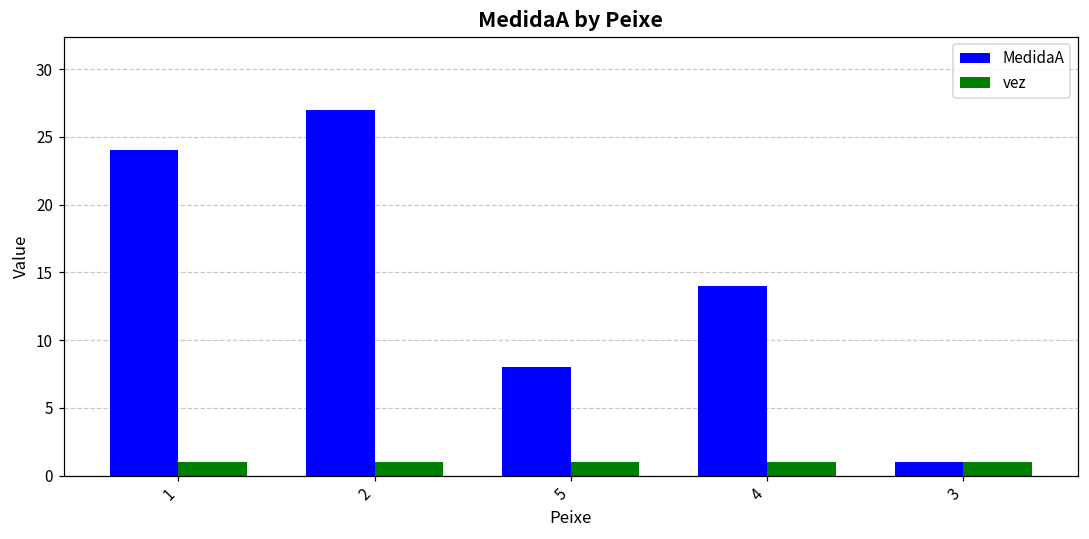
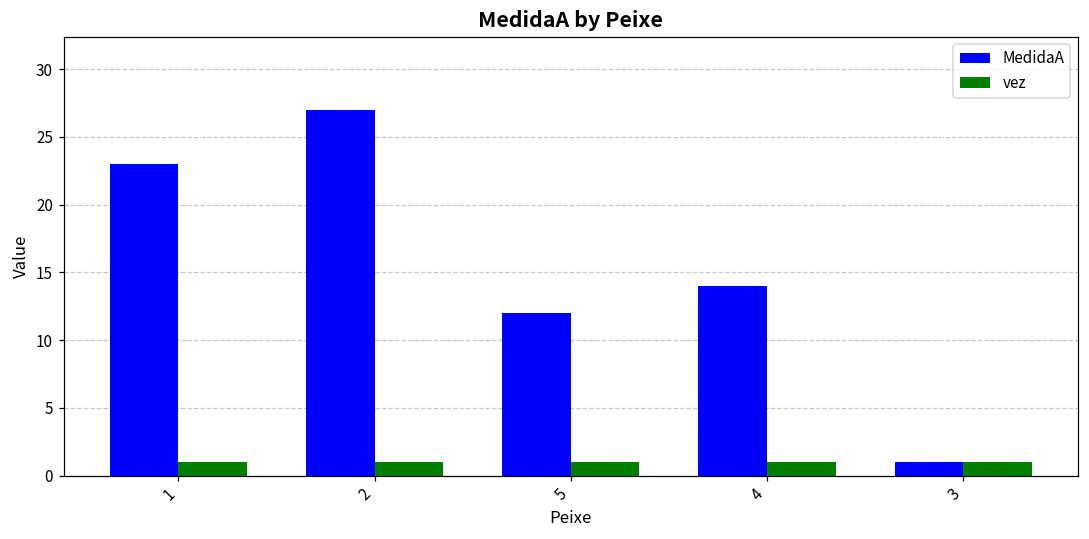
MedidaA, 1: 24 -> 23
MedidaA, 5: 8 -> 12
